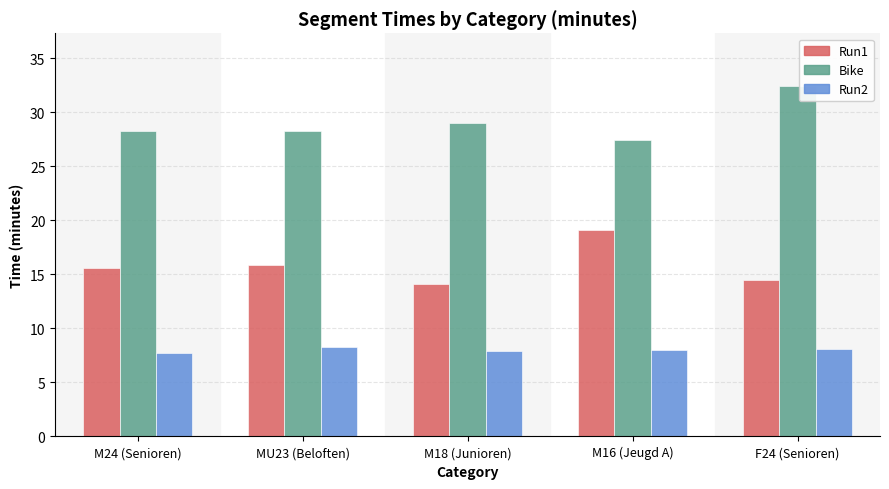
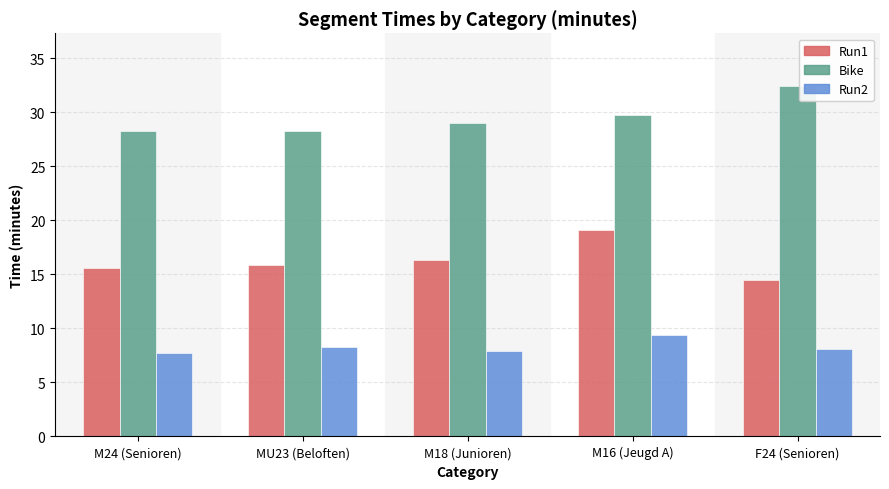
Run1, M18 (Junioren): 14.1 -> 16.3
Bike, M16 (Jeugd A): 27.4 -> 29.8
Run2, M16 (Jeugd A): 8.0 -> 9.4
